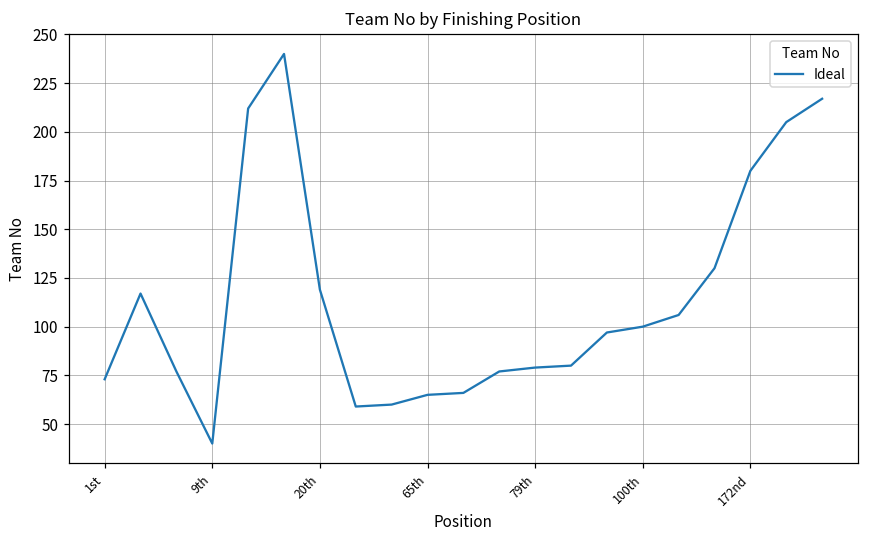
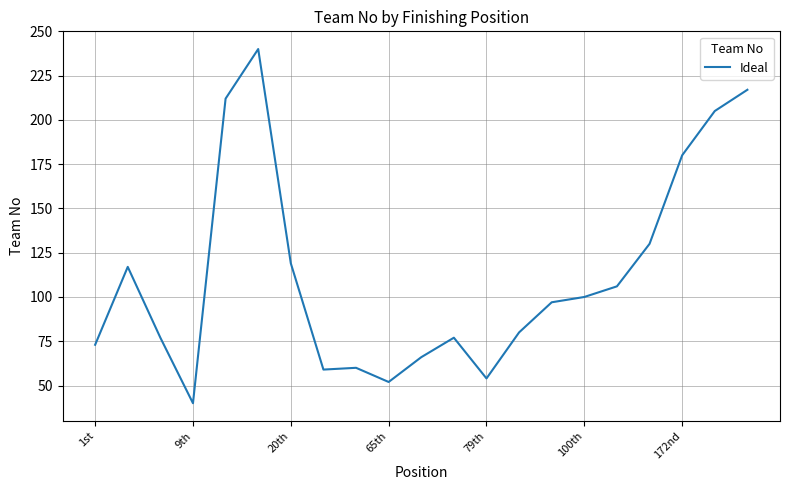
65th: 65 -> 52
79th: 79 -> 54
